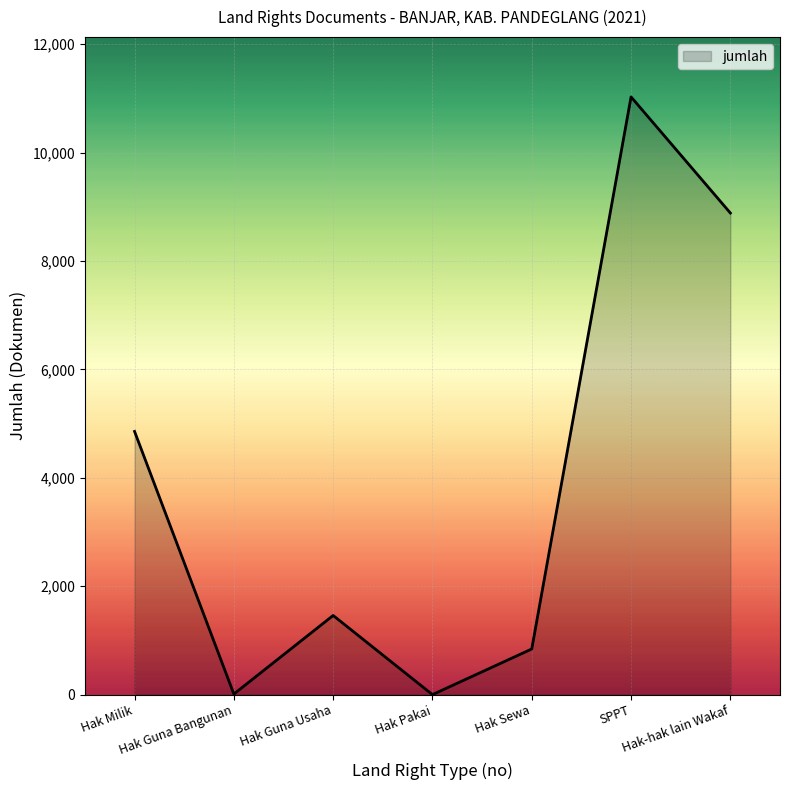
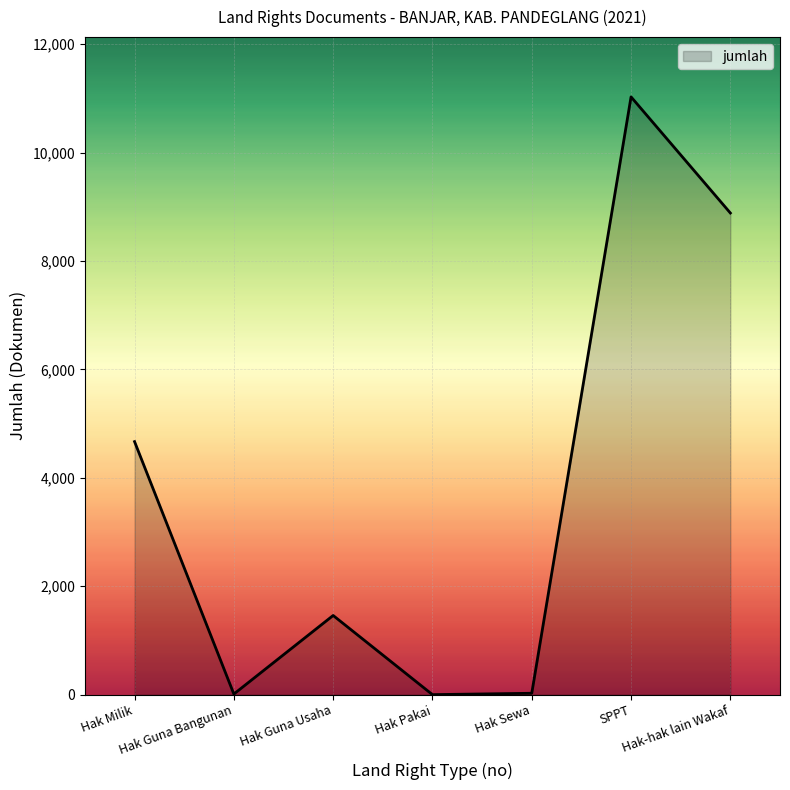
Hak Milik: 4,900 -> 4,700
Hak Sewa: 800 -> 0
